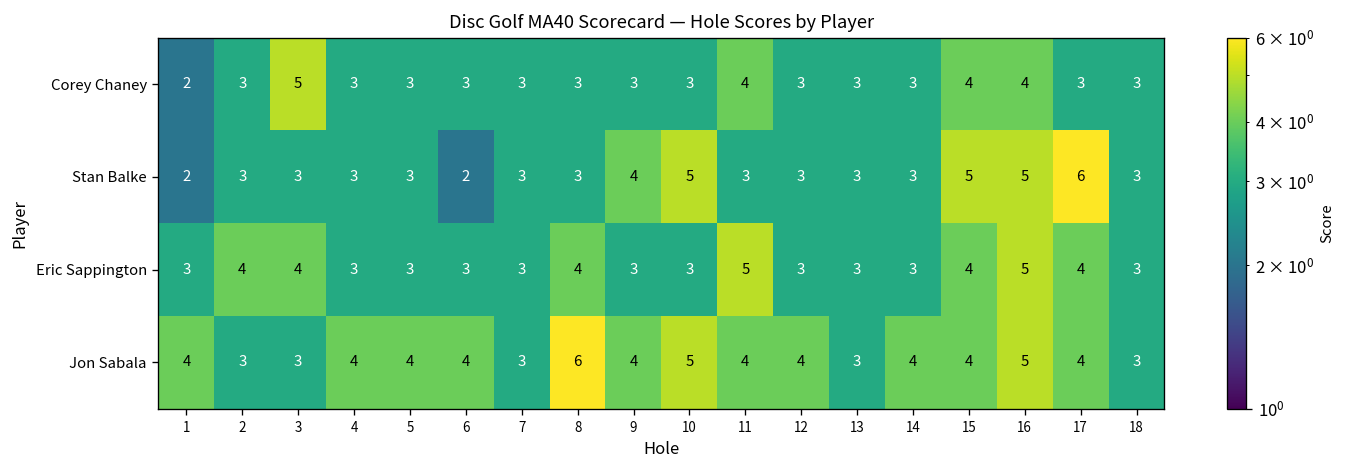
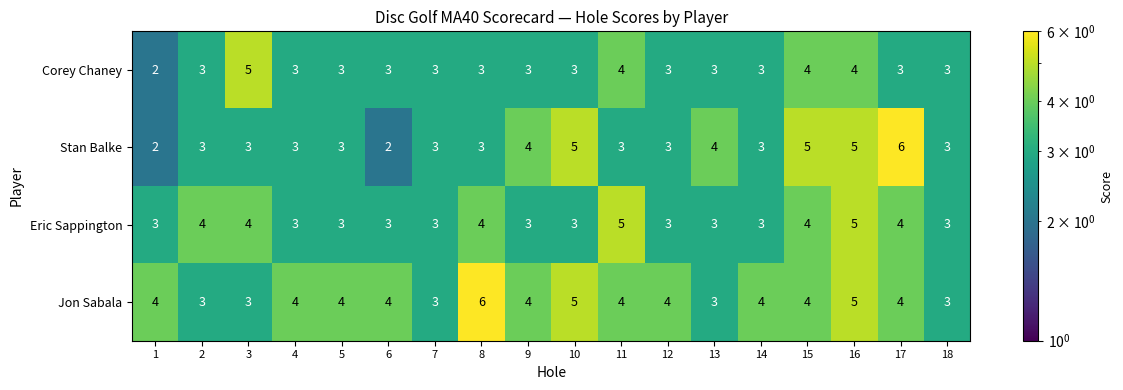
Stan Balke, 13: 3 -> 4
